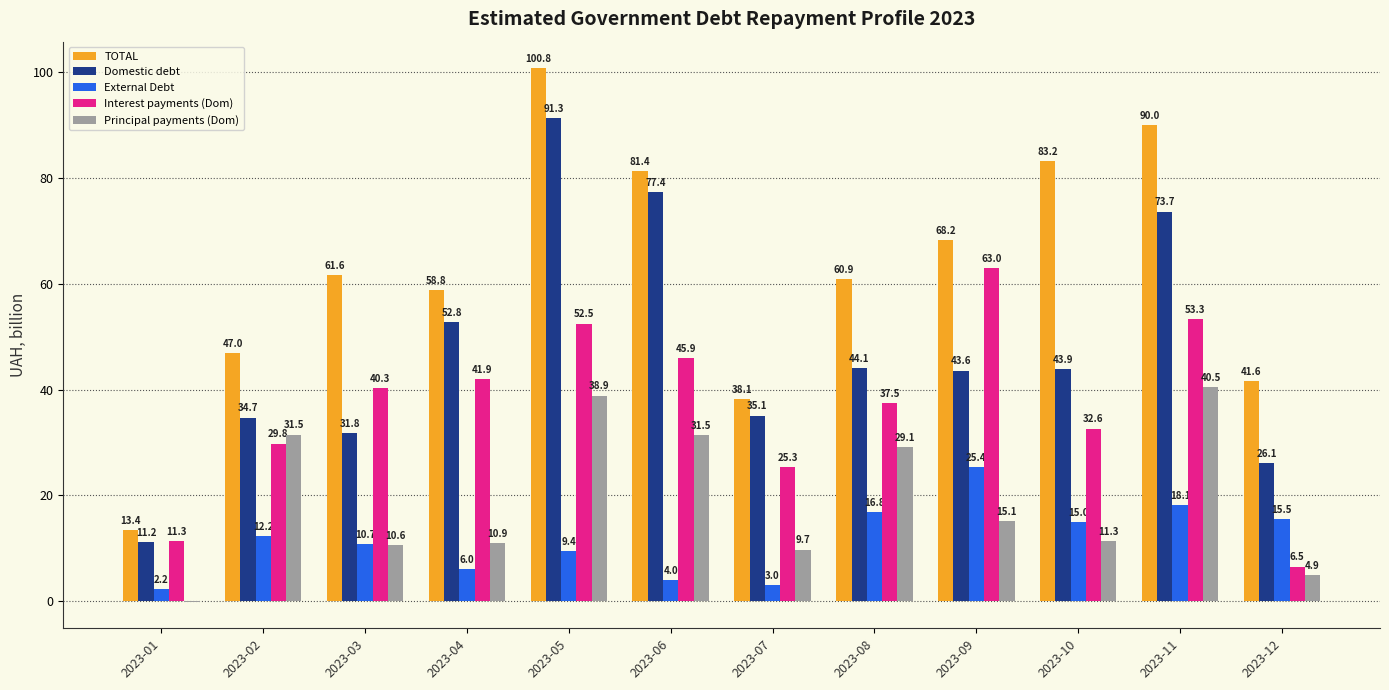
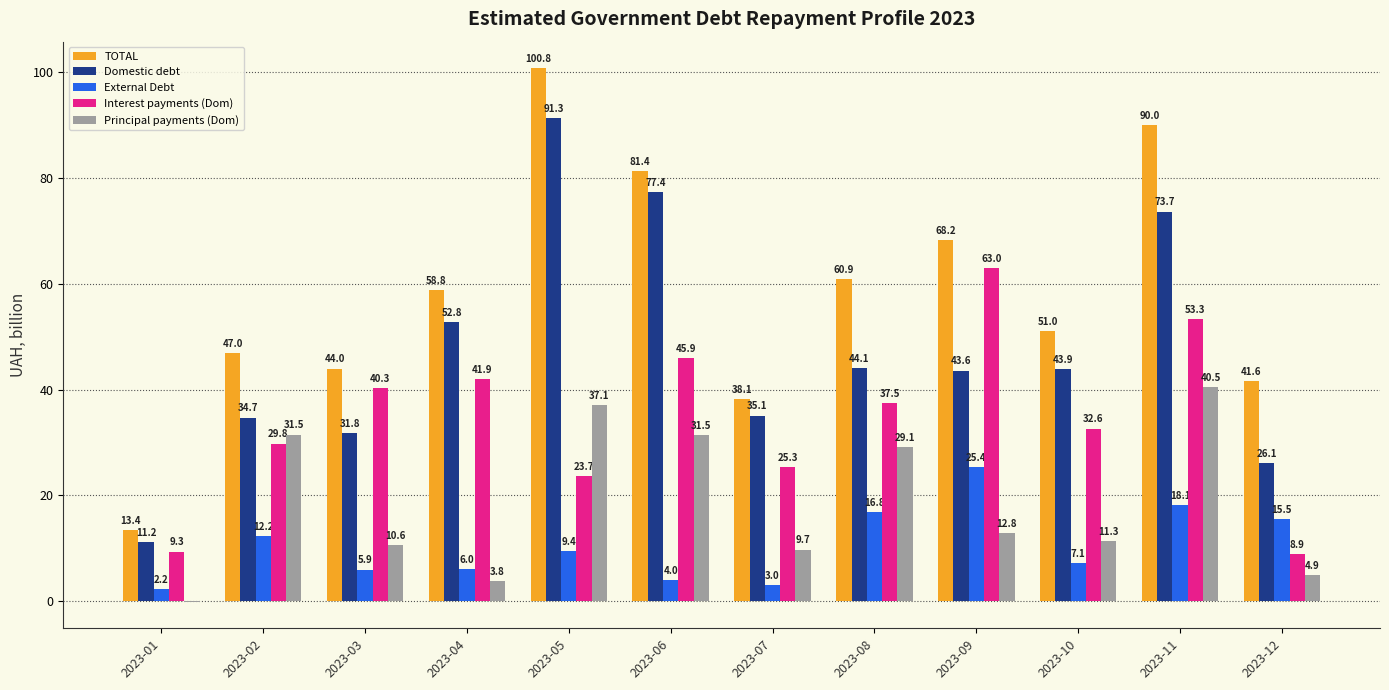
Interest payments (Dom), 2023-01: 11.3 -> 9.3
TOTAL, 2023-03: 61.6 -> 44.0
External Debt, 2023-03: 10.7 -> 5.9
Principal payments (Dom), 2023-04: 10.9 -> 3.8
Interest payments (Dom), 2023-05: 52.5 -> 23.7
Principal payments (Dom), 2023-05: 38.9 -> 37.1
Principal payments (Dom), 2023-09: 15.1 -> 12.8
TOTAL, 2023-10: 83.2 -> 51.0
External Debt, 2023-10: 15.0 -> 7.1
Interest payments (Dom), 2023-12: 6.5 -> 8.9
